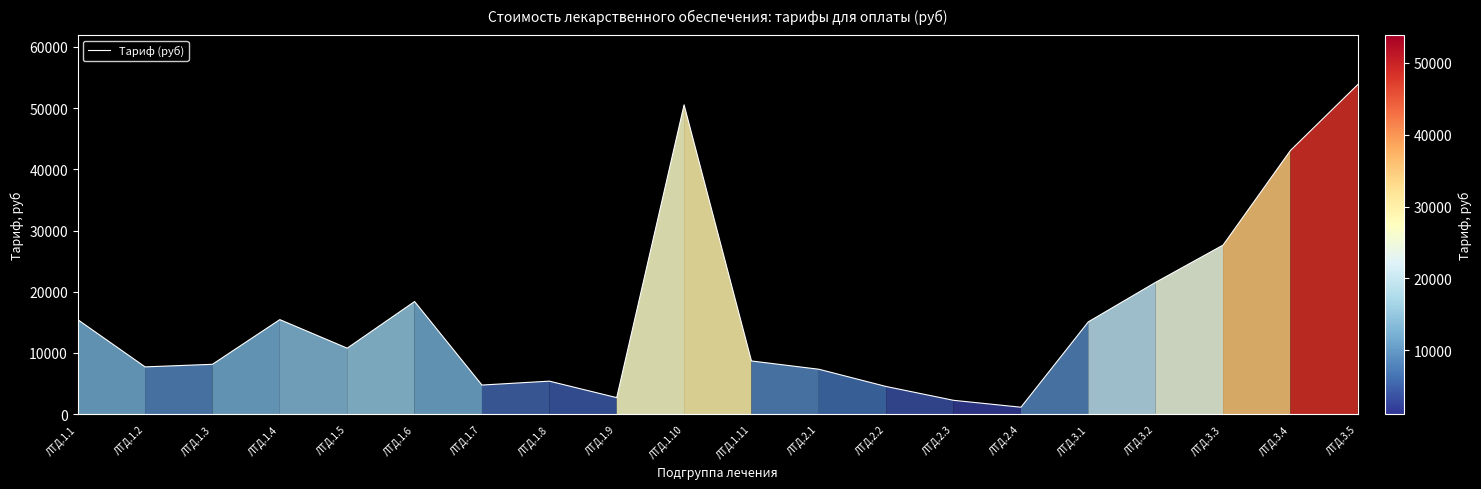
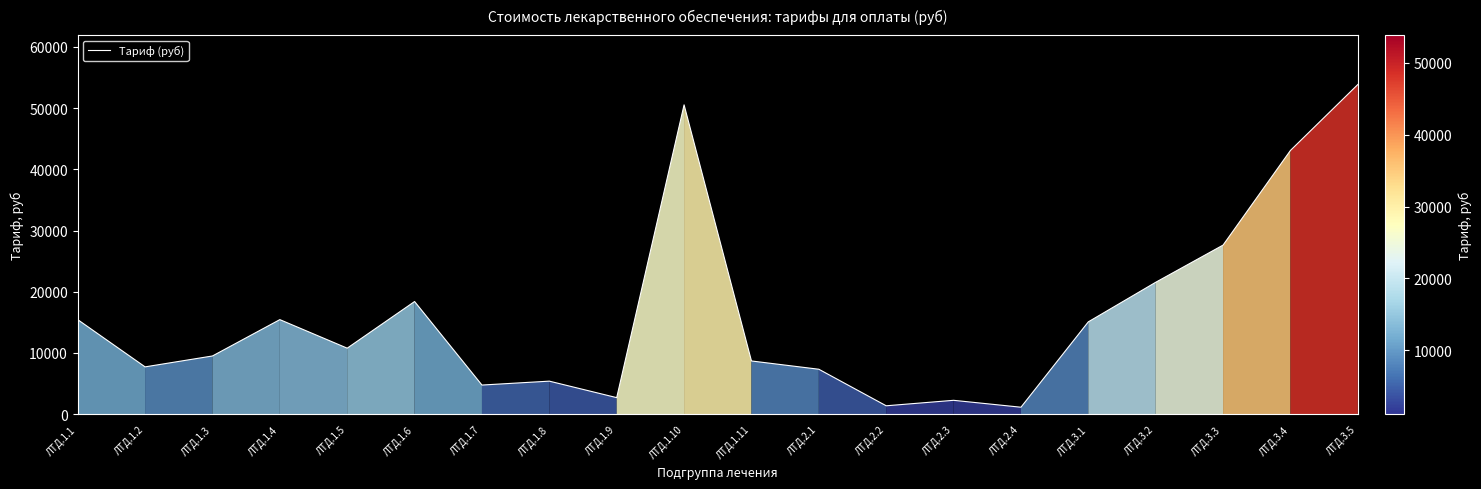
ЛТД.1.3: 8000 -> 10000
ЛТД.2.2: 5000 -> 1000
